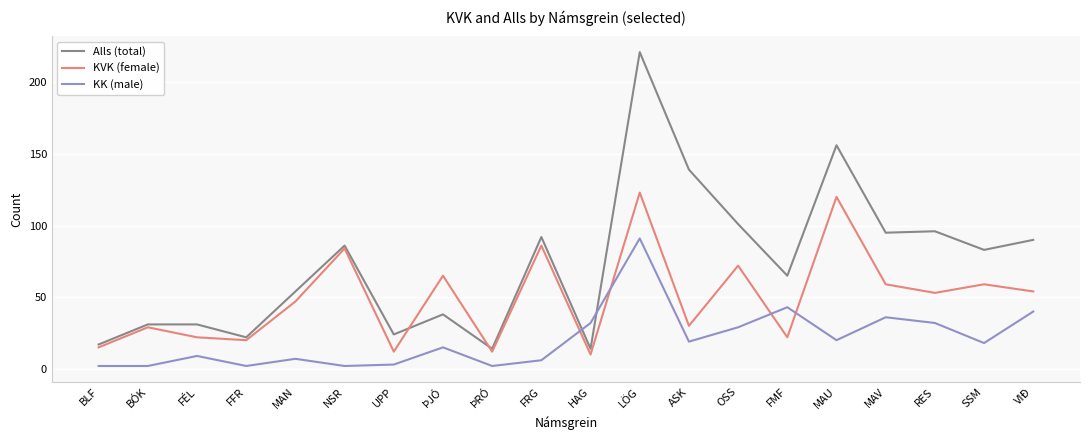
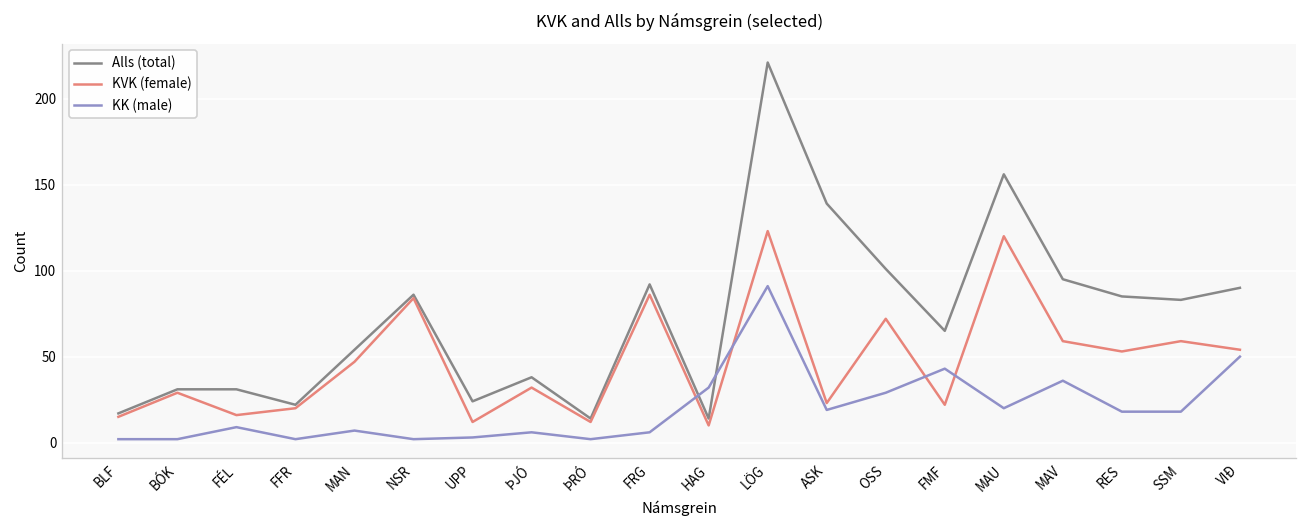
KVK (female), FÉL: 22 -> 16
KVK (female), ÞJÓ: 65 -> 32
KK (male), ÞJÓ: 15 -> 6
KVK (female), ASK: 30 -> 23
Alls (total), RES: 96 -> 85
KK (male), RES: 32 -> 18
KK (male), VIÐ: 40 -> 50
